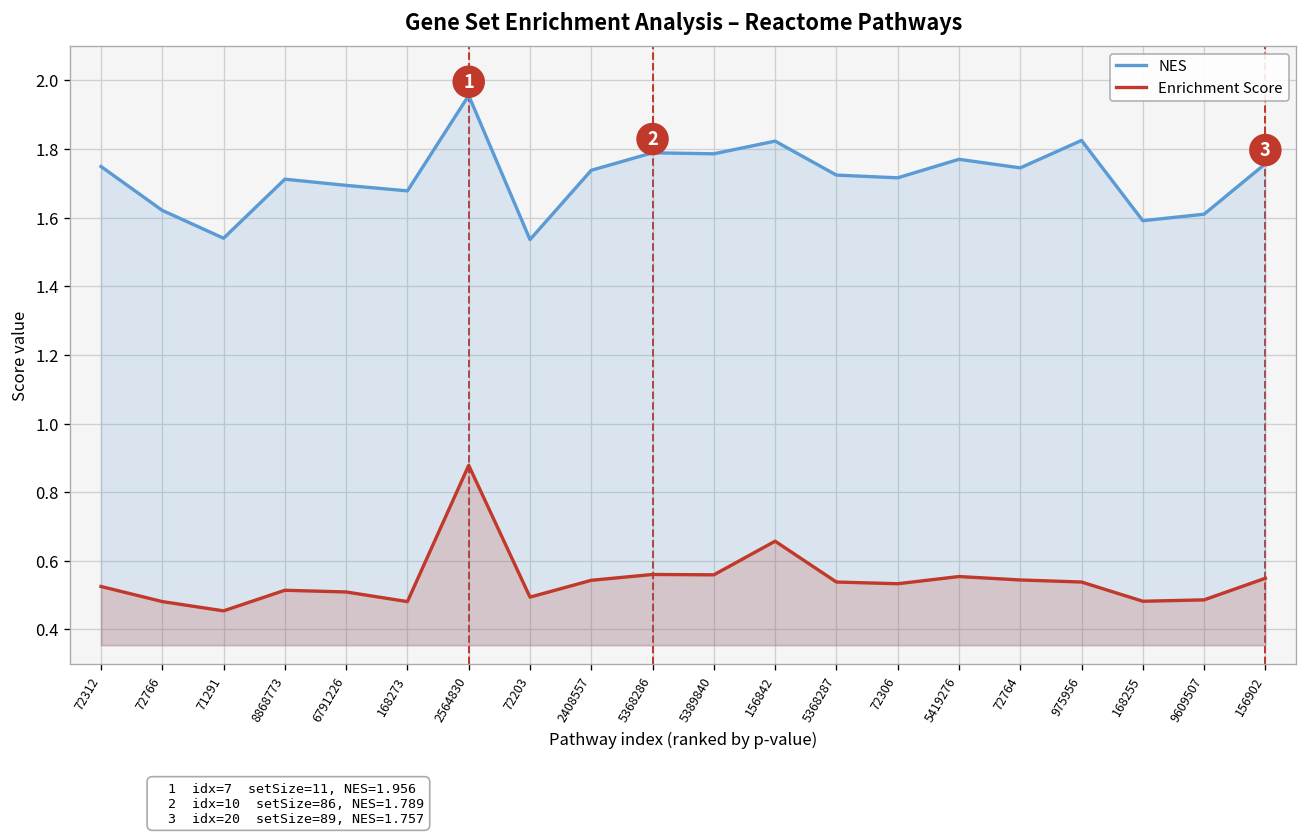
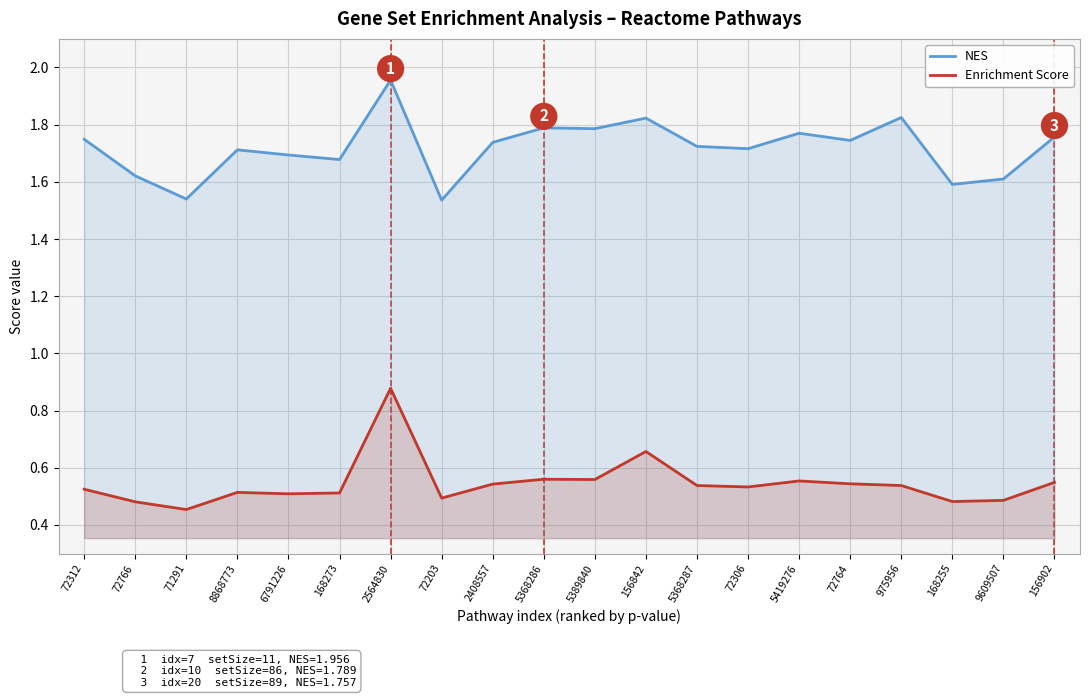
Enrichment Score, 168273: 0.48 -> 0.51
